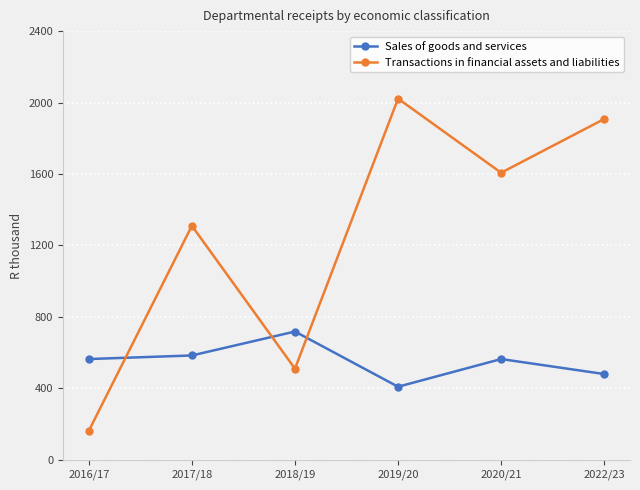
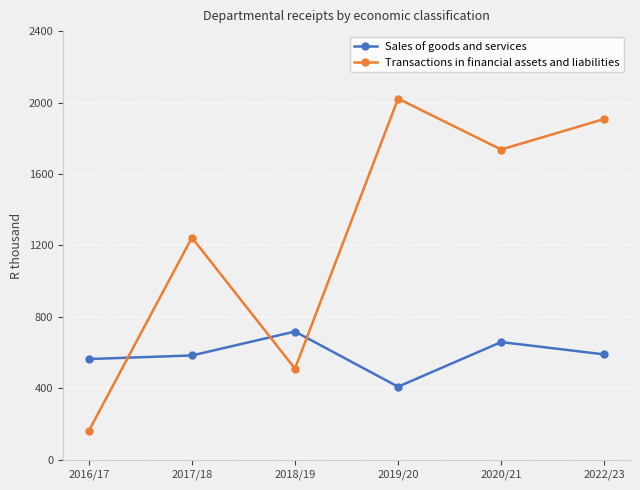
Transactions in financial assets and liabilities, 2017/18: 1310 -> 1240
Sales of goods and services, 2020/21: 560 -> 660
Transactions in financial assets and liabilities, 2020/21: 1610 -> 1740
Sales of goods and services, 2022/23: 480 -> 590
